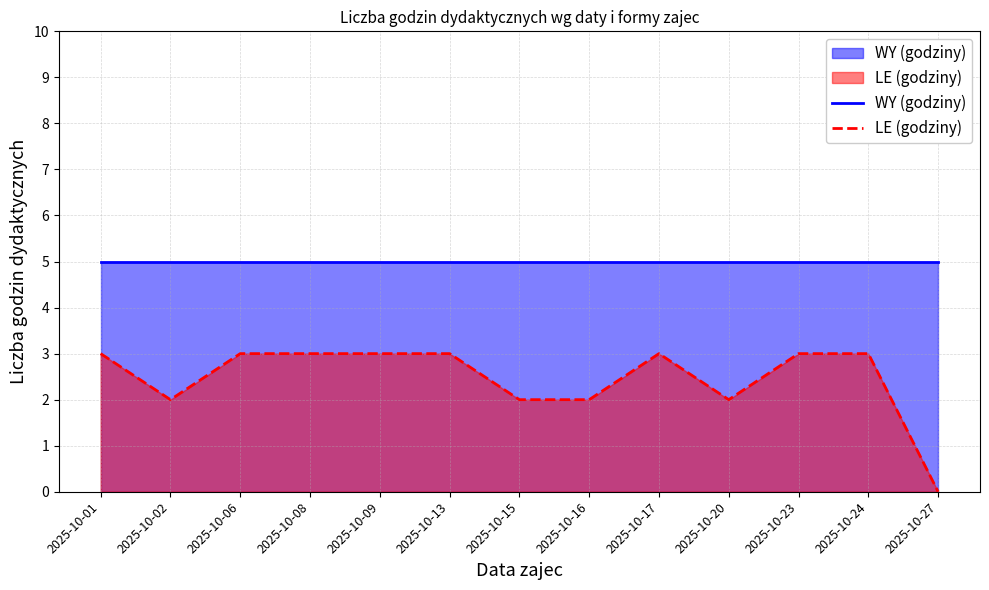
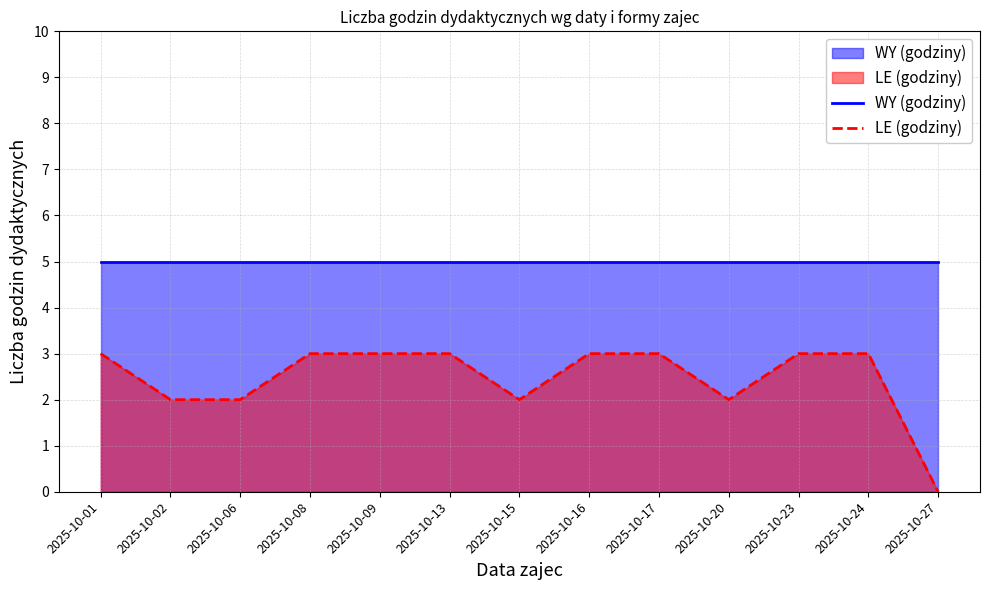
LE (godziny), 2025-10-06: 3 -> 2
LE (godziny), 2025-10-16: 2 -> 3
